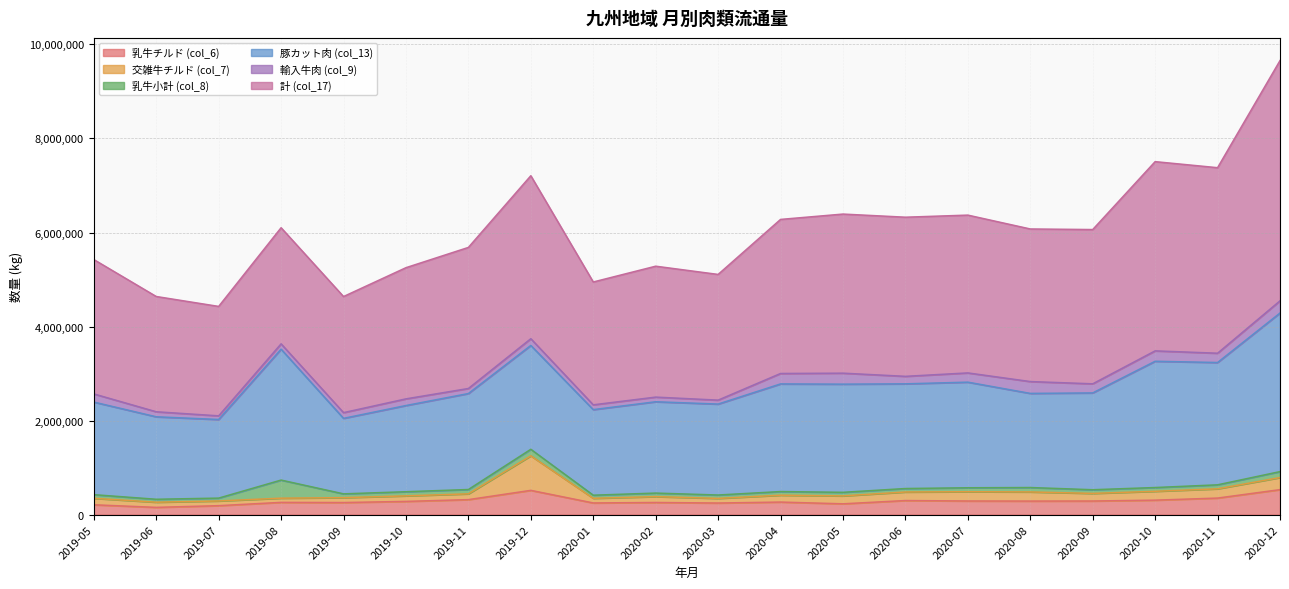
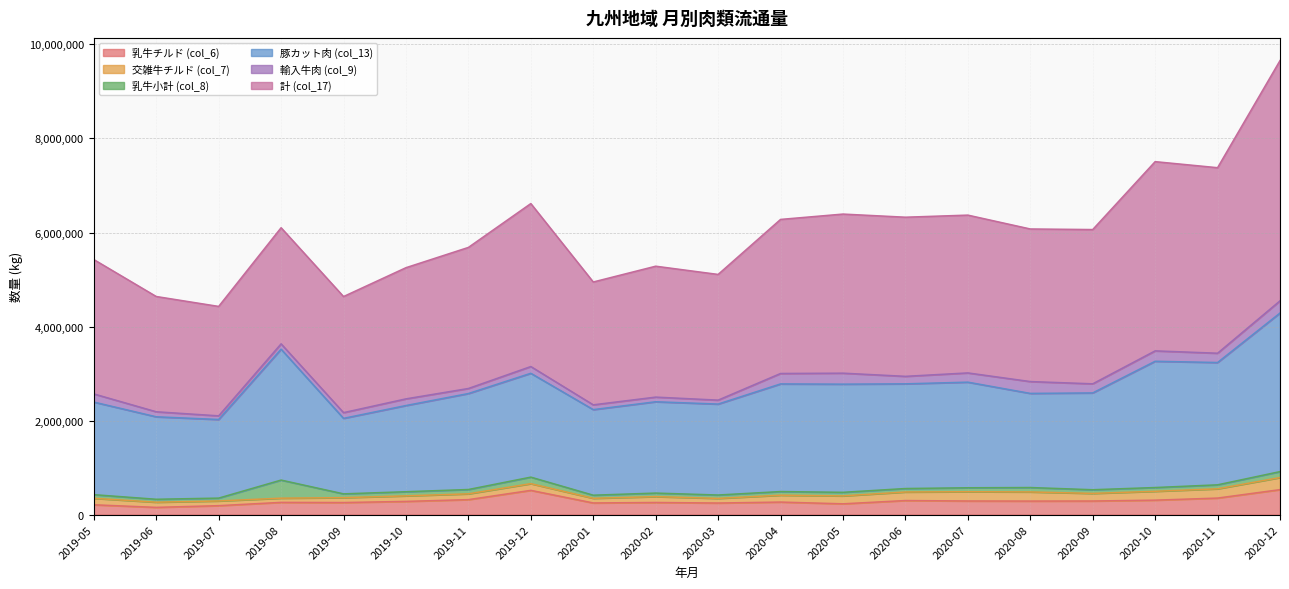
交雑牛チルド (col_7), 2019-12: 700,000 -> 100,000
